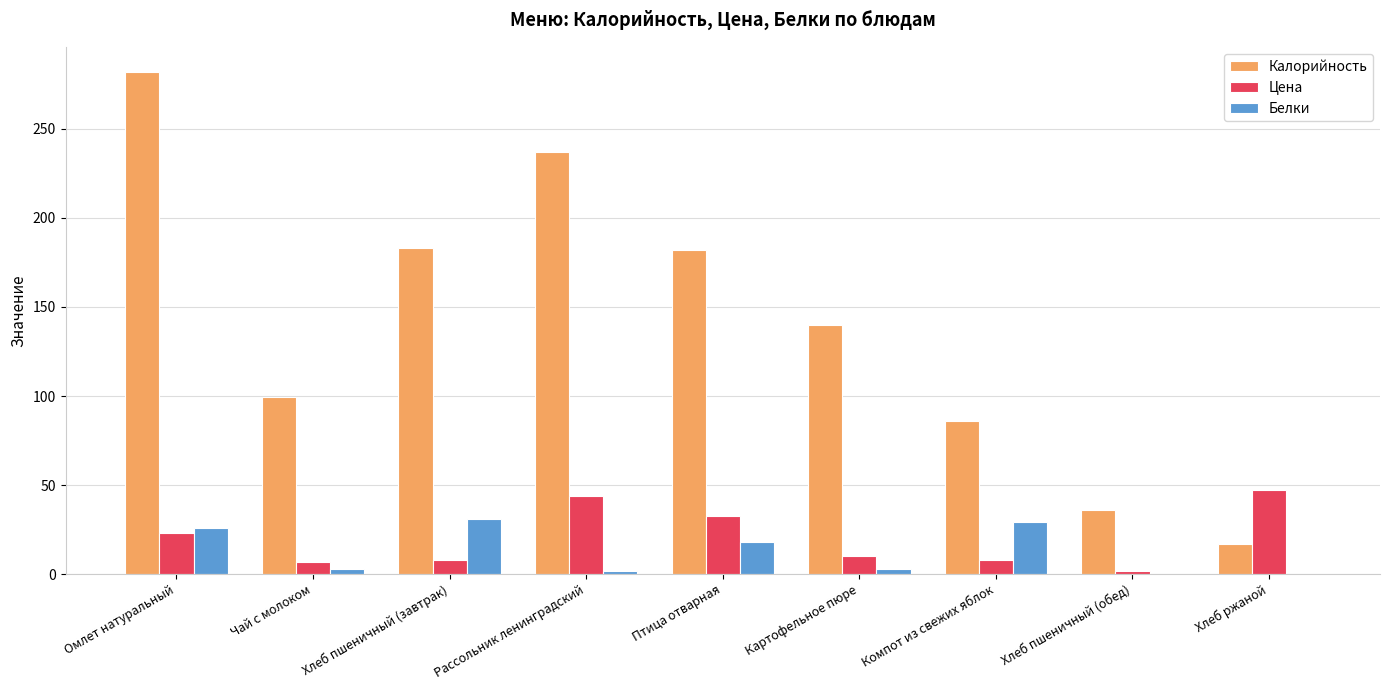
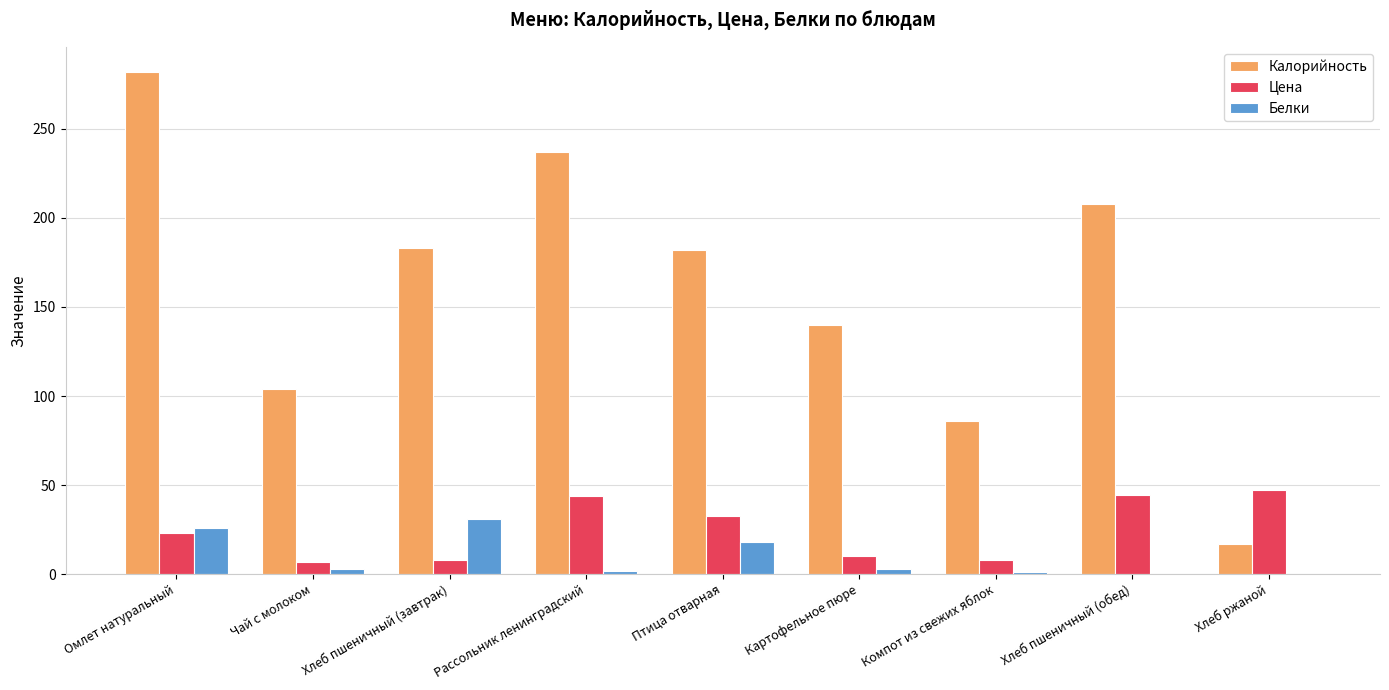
Калорийность, Чай с молоком: 100 -> 104
Белки, Компот из свежих яблок: 29 -> 1
Калорийность, Хлеб пшеничный (обед): 36 -> 208
Цена, Хлеб пшеничный (обед): 2 -> 44
